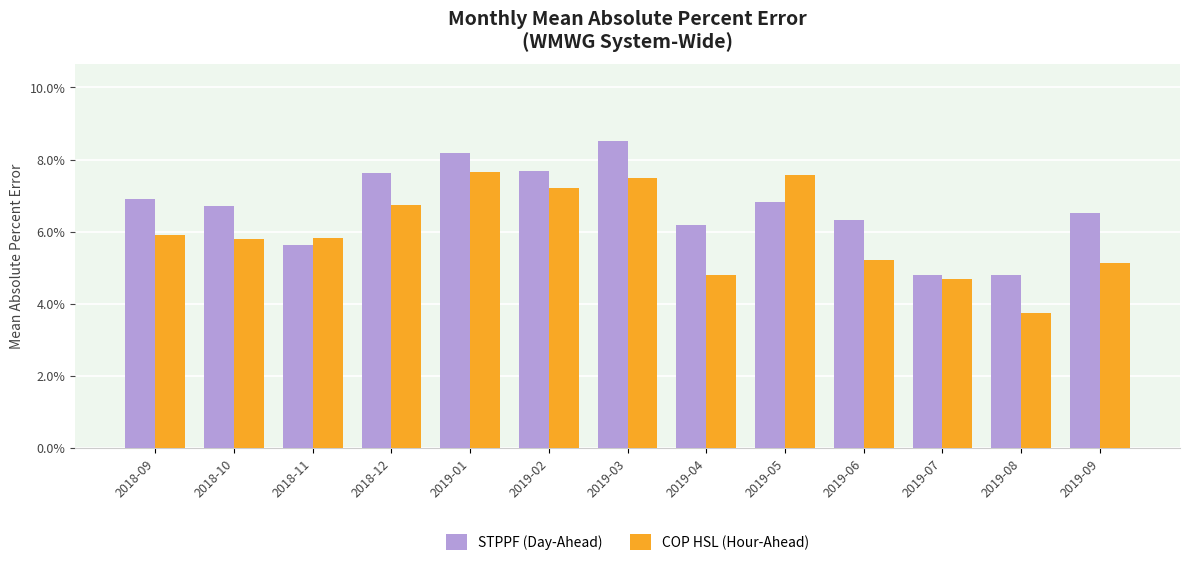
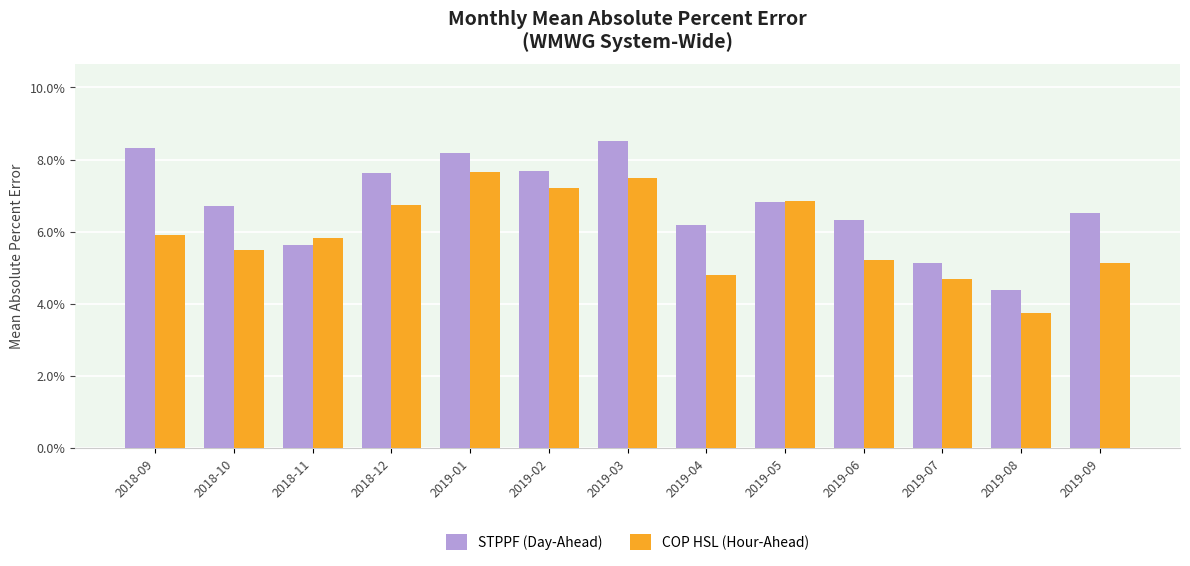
STPPF (Day-Ahead), 2018-09: 6.9% -> 8.3%
COP HSL (Hour-Ahead), 2018-10: 5.8% -> 5.5%
COP HSL (Hour-Ahead), 2019-05: 7.6% -> 6.8%
STPPF (Day-Ahead), 2019-07: 4.8% -> 5.1%
STPPF (Day-Ahead), 2019-08: 4.8% -> 4.4%
